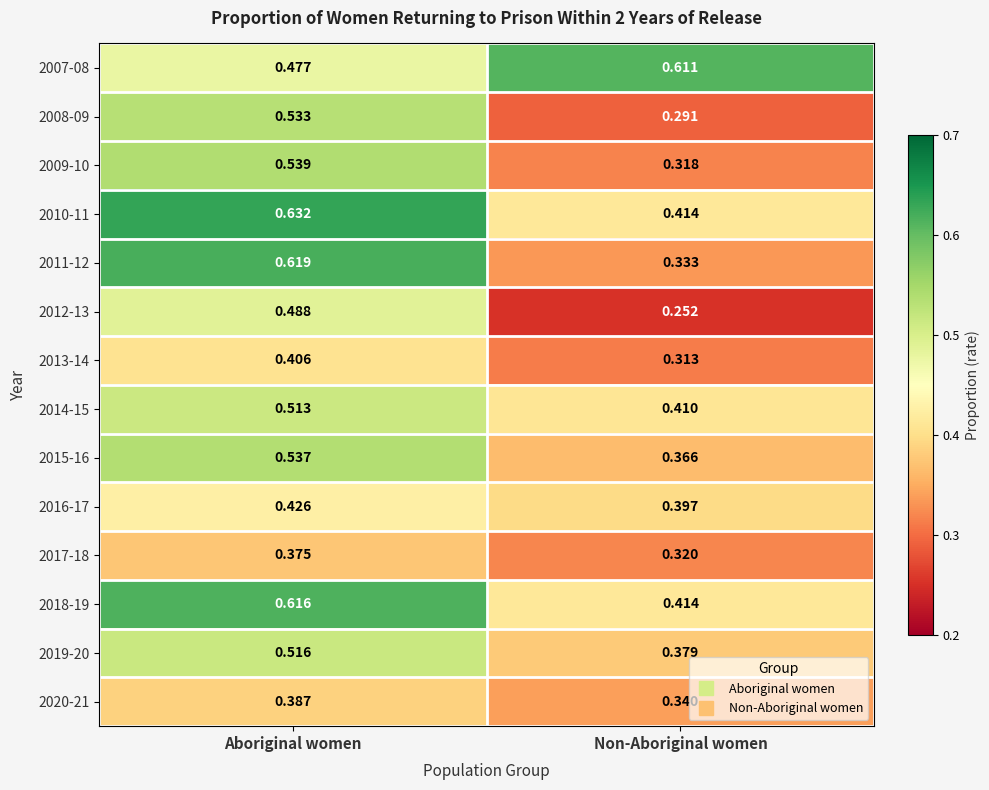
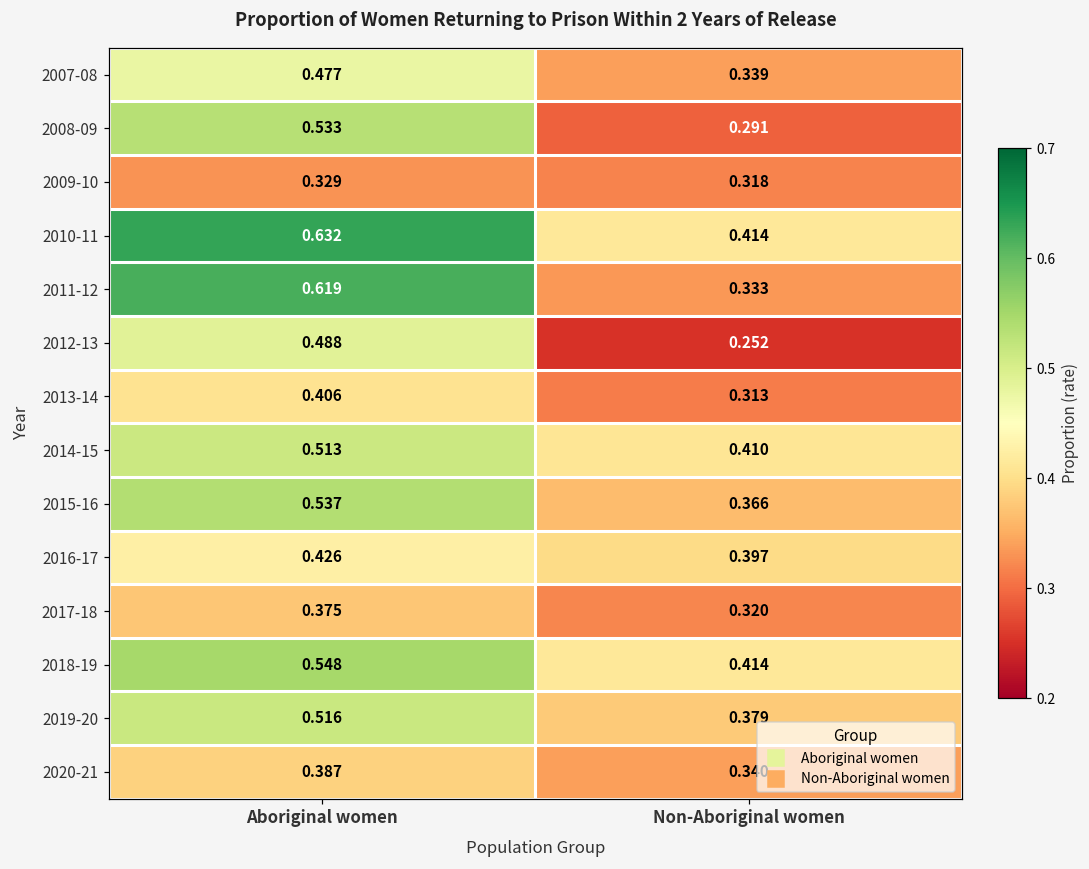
2007-08, Non-Aboriginal women: 0.611 -> 0.339
2009-10, Aboriginal women: 0.539 -> 0.329
2018-19, Aboriginal women: 0.616 -> 0.548
